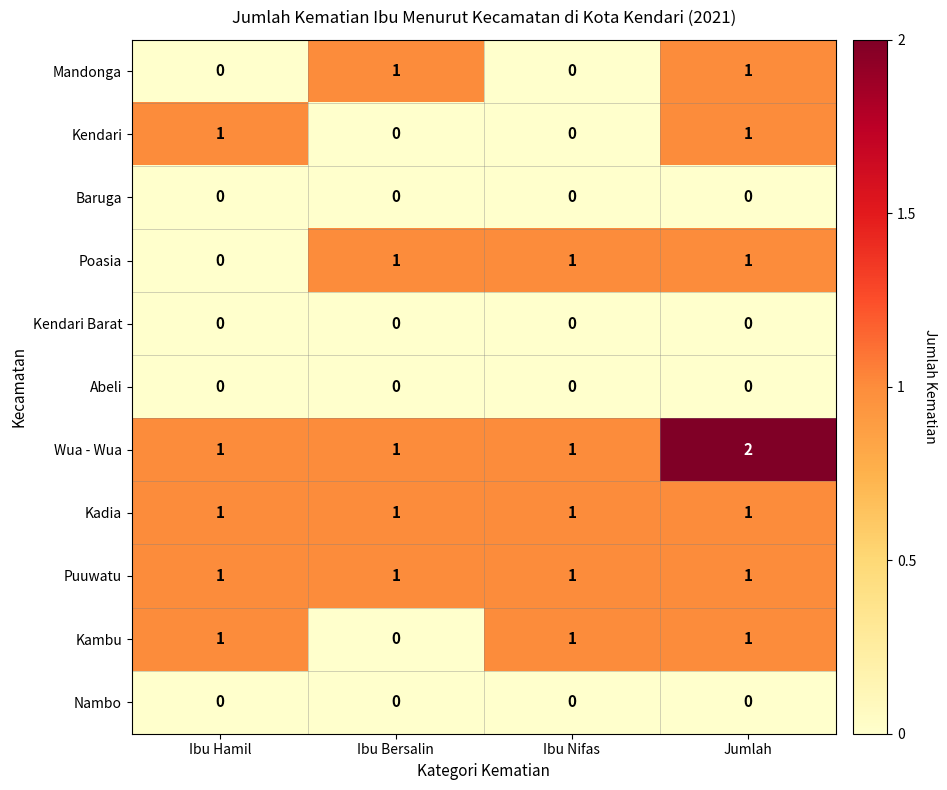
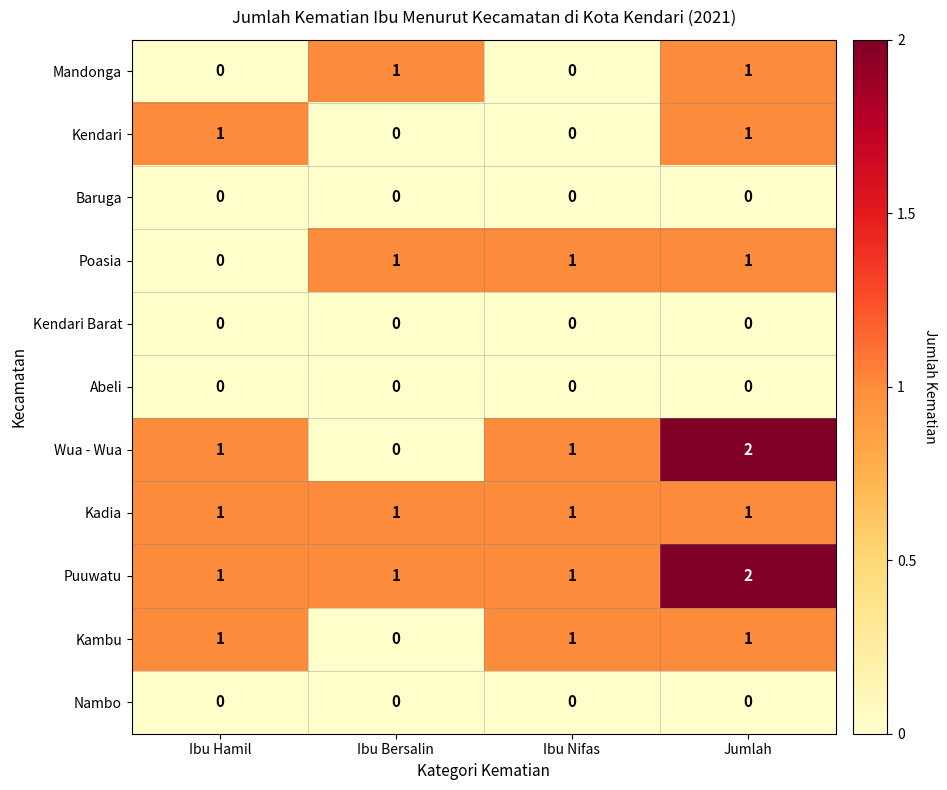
Wua - Wua, Ibu Bersalin: 1 -> 0
Puuwatu, Jumlah: 1 -> 2
